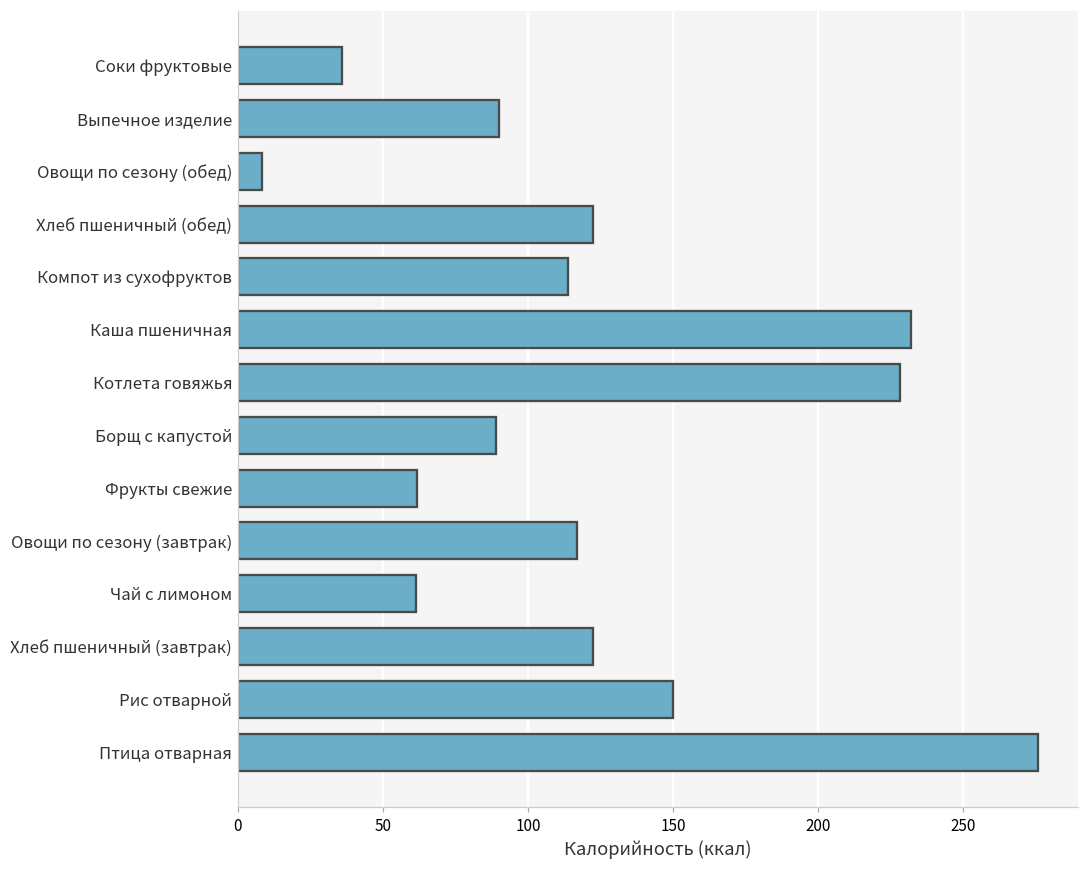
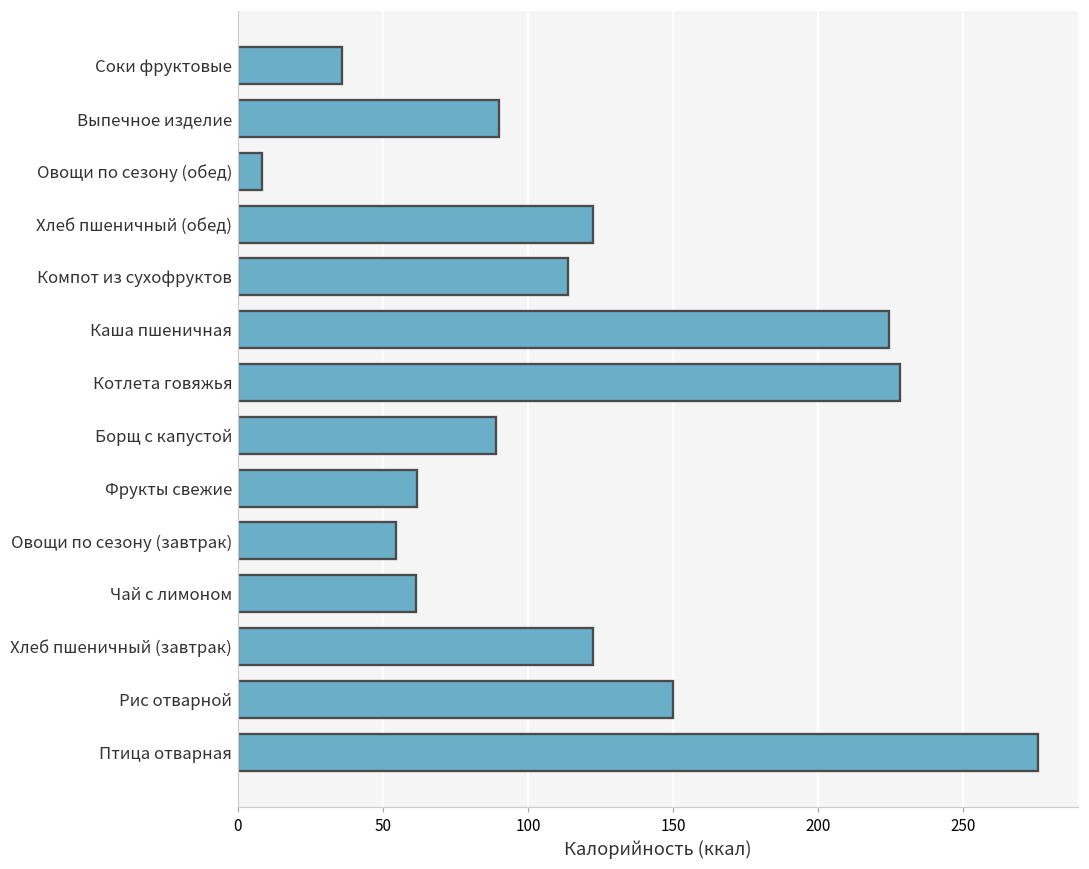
Каша пшеничная: 232 -> 225
Овощи по сезону (завтрак): 117 -> 55
